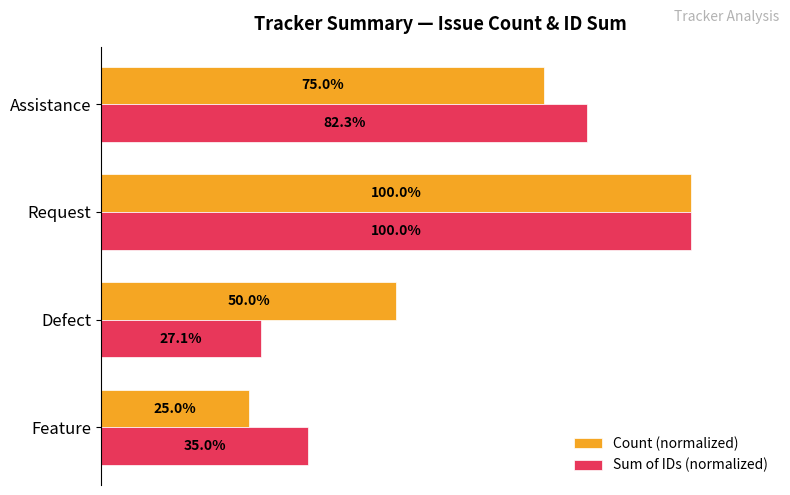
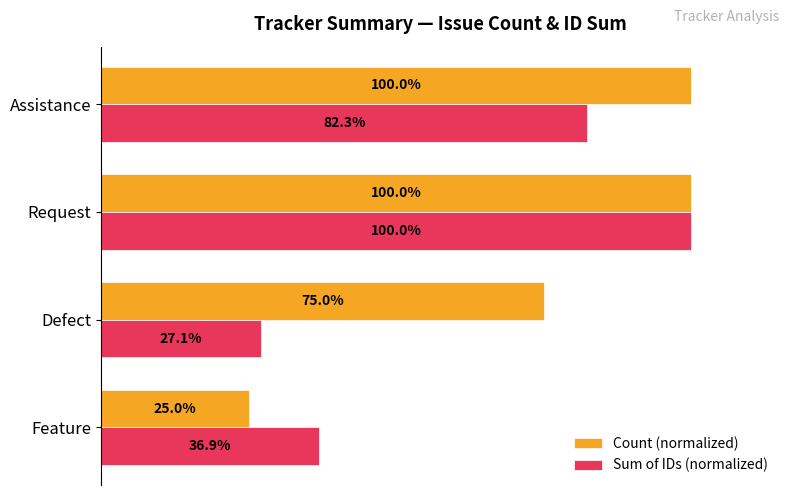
Count (normalized), Assistance: 75.0% -> 100.0%
Count (normalized), Defect: 50.0% -> 75.0%
Sum of IDs (normalized), Feature: 35.0% -> 36.9%
